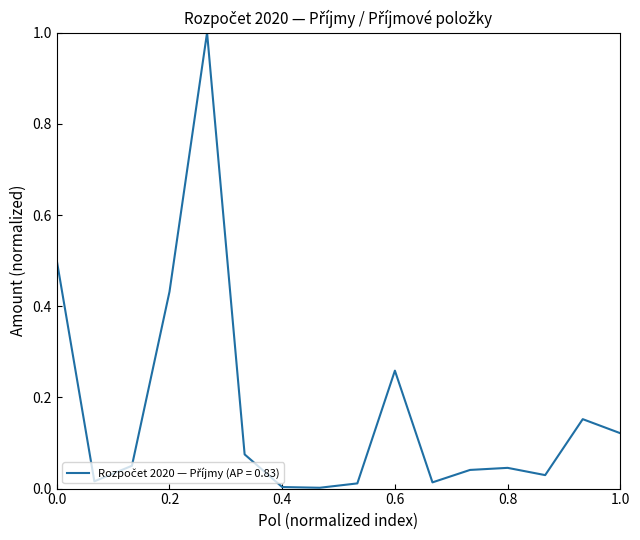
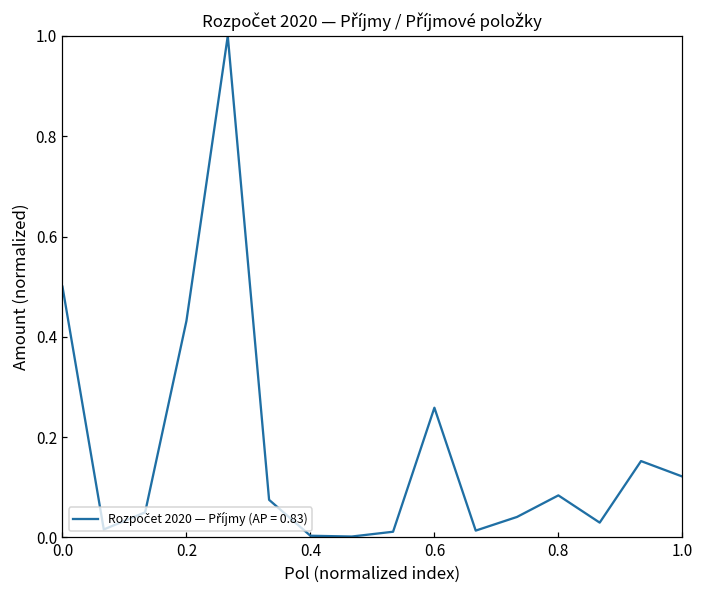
0.8: 0.05 -> 0.08
